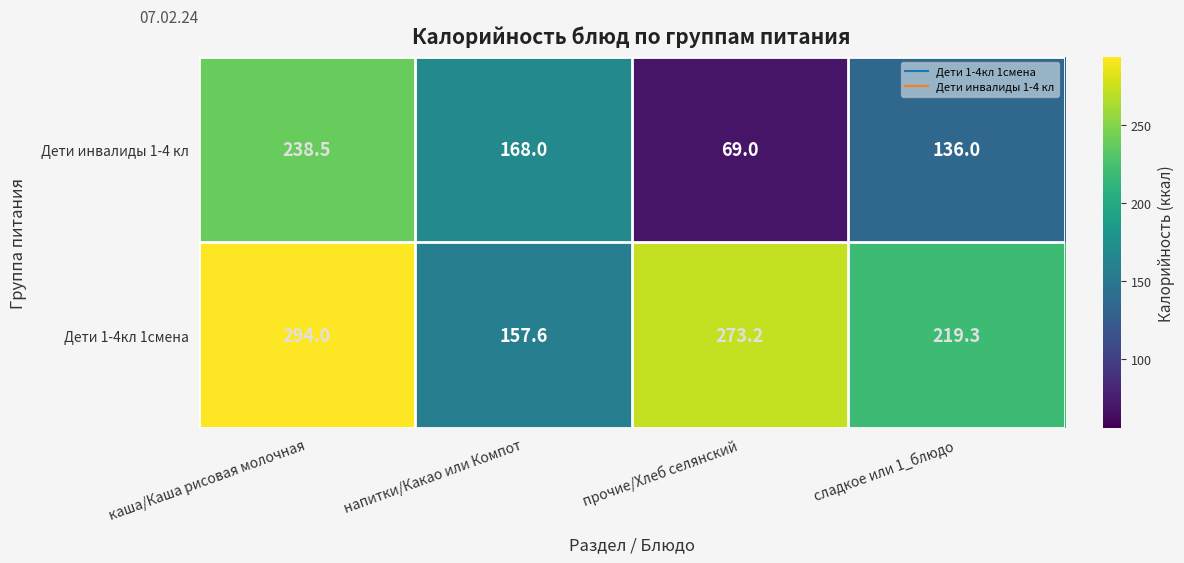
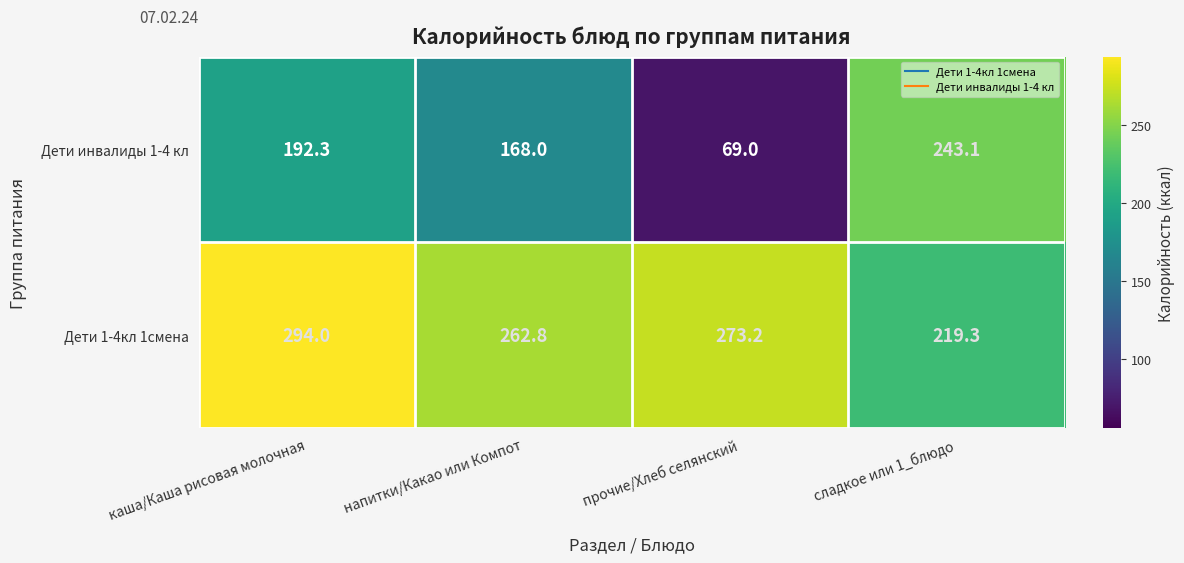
Дети инвалиды 1-4 кл, каша/Каша рисовая молочная: 238.5 -> 192.3
Дети инвалиды 1-4 кл, сладкое или 1_блюдо: 136.0 -> 243.1
Дети 1-4кл 1смена, напитки/Какао или Компот: 157.6 -> 262.8
